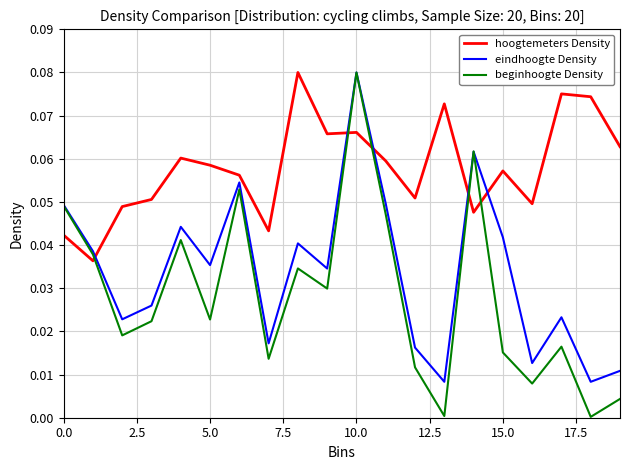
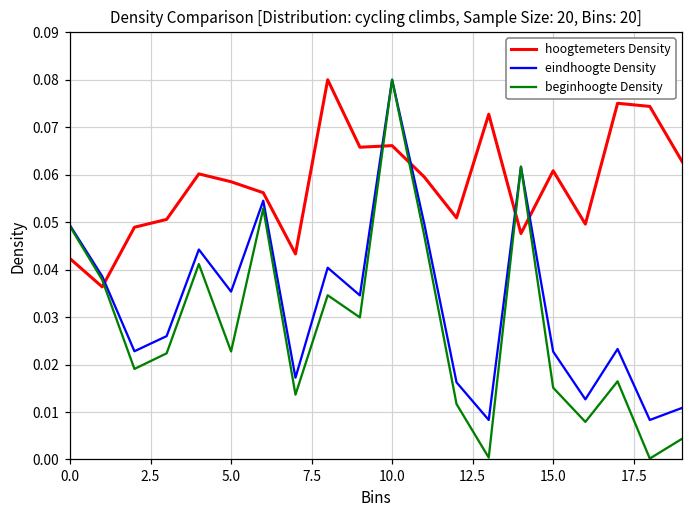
hoogtemeters Density, 15.0: 0.057 -> 0.061
eindhoogte Density, 15.0: 0.042 -> 0.023
